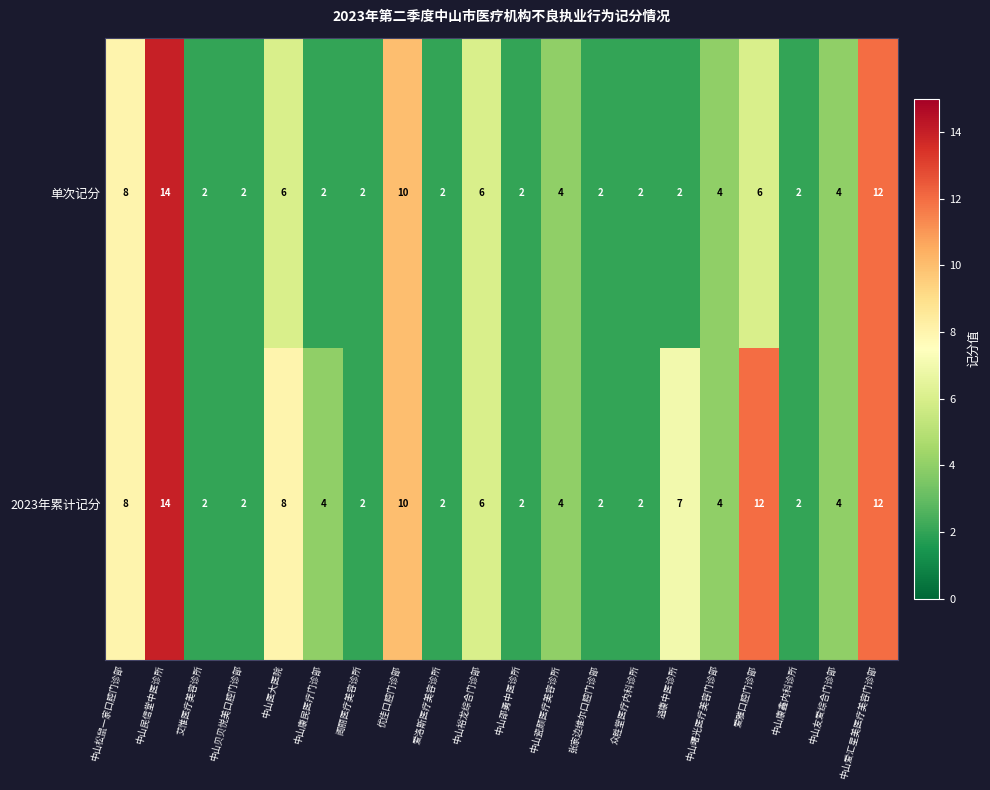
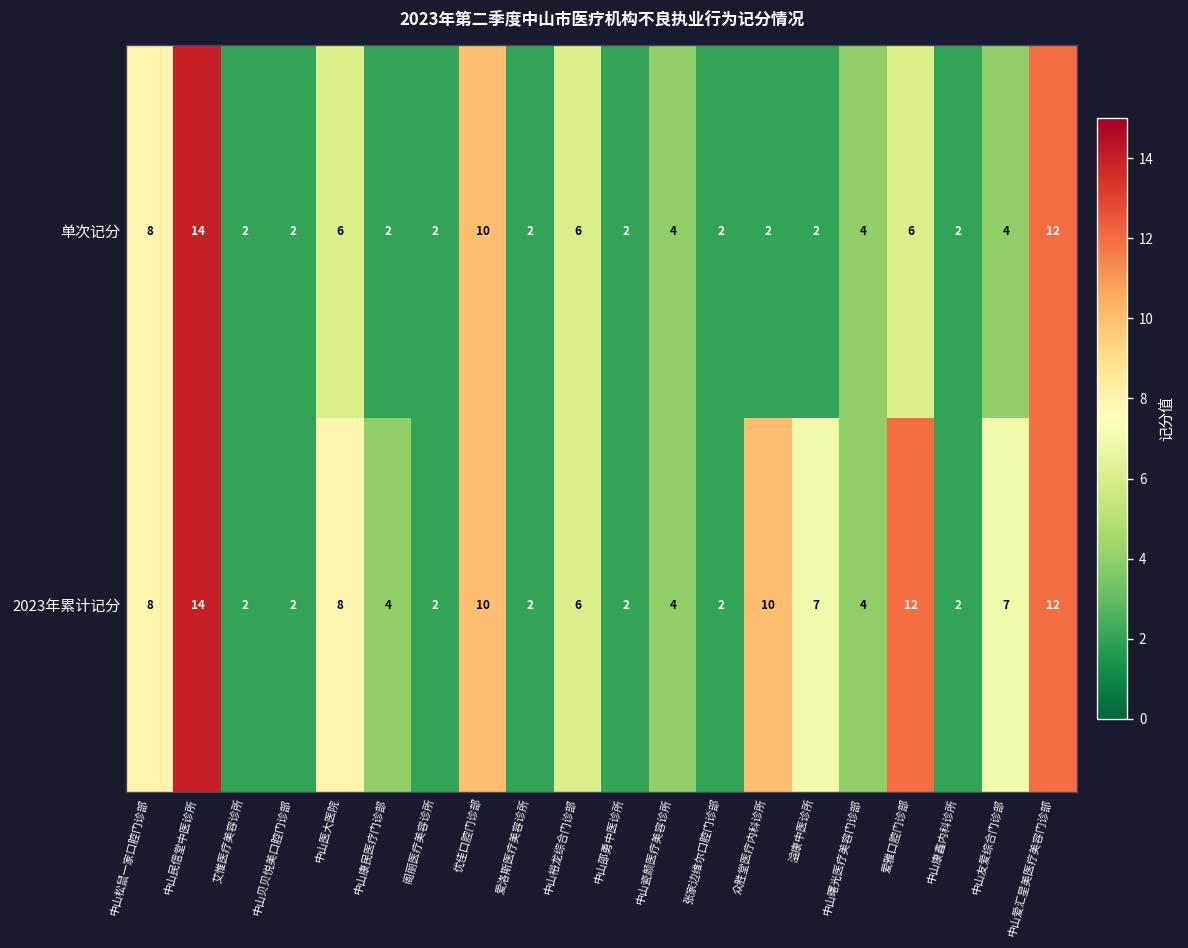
2023年累计记分, 众胜堂医疗内科诊所: 2 -> 10
2023年累计记分, 中山友爱综合门诊部: 4 -> 7
